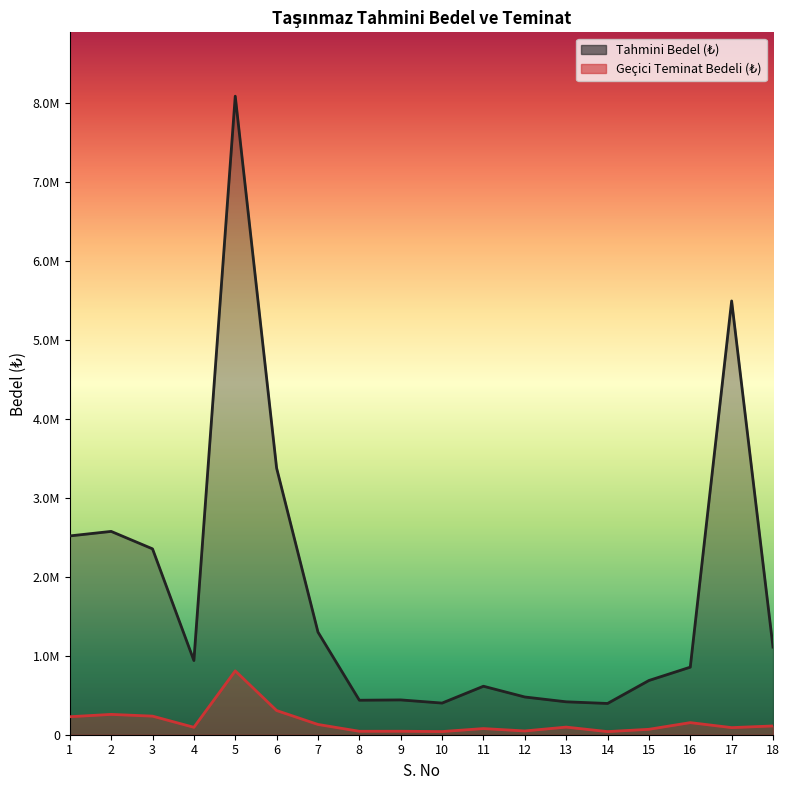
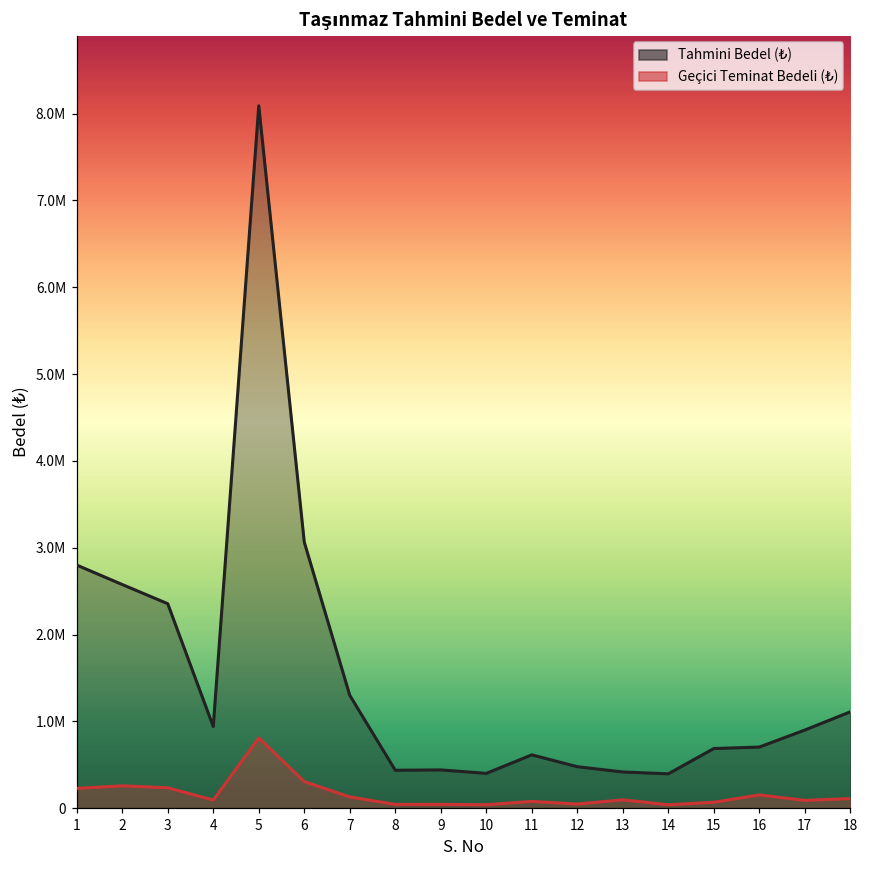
Tahmini Bedel (₺), 1: 2500000 -> 2800000
Tahmini Bedel (₺), 6: 3400000 -> 3100000
Tahmini Bedel (₺), 16: 900000 -> 700000
Tahmini Bedel (₺), 17: 5500000 -> 900000
